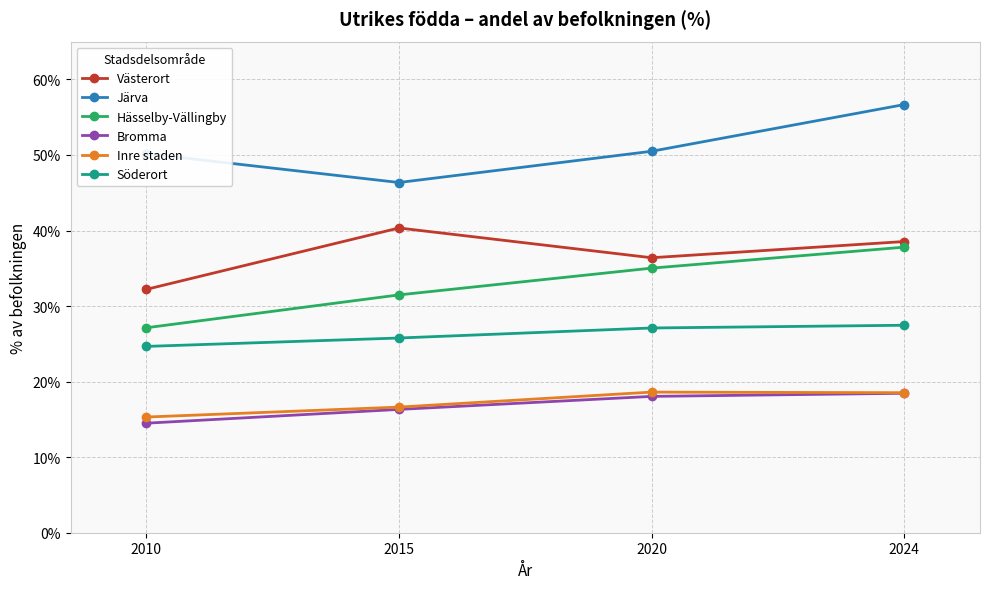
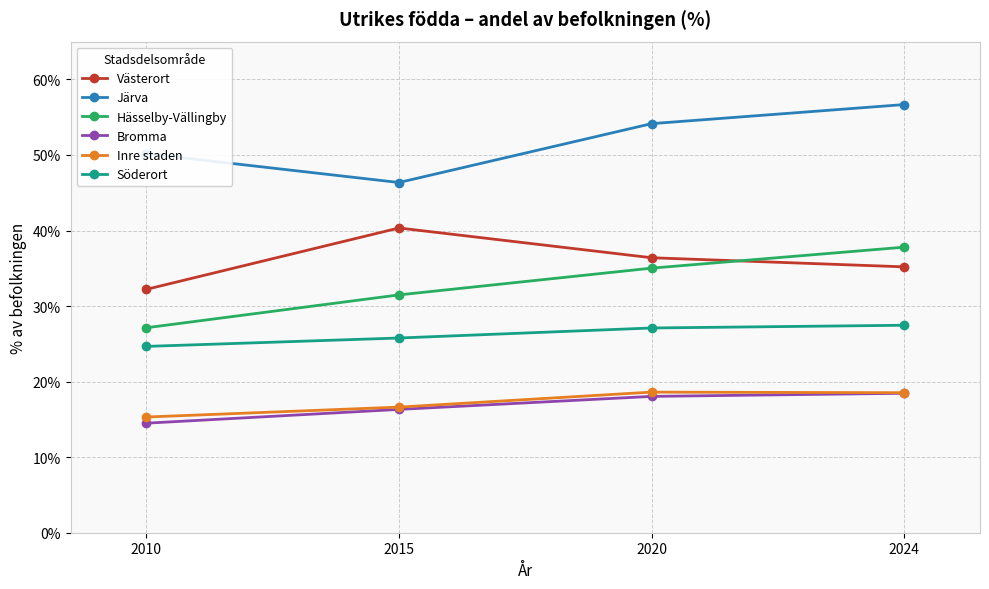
Järva, 2020: 50% -> 54%
Västerort, 2024: 39% -> 35%
